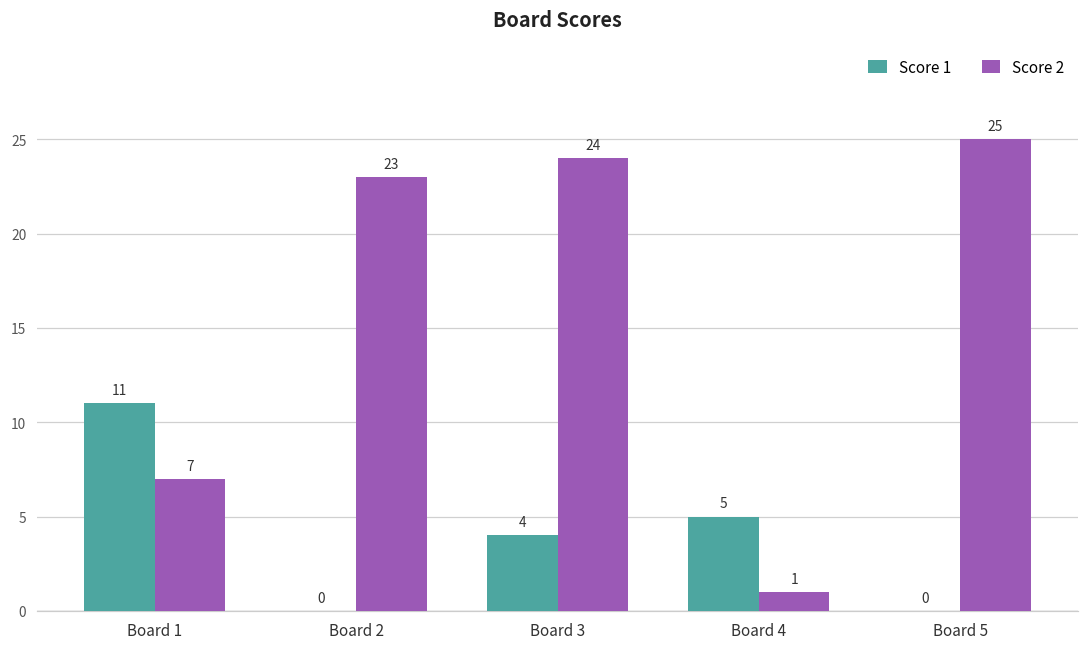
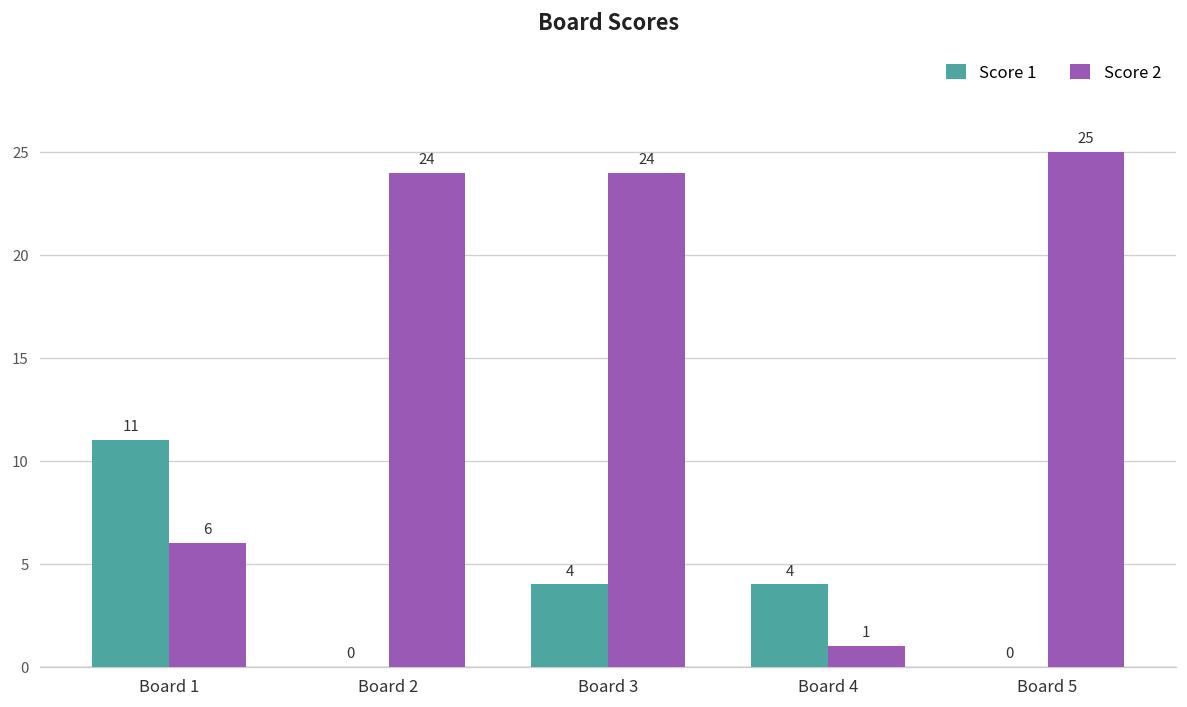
Score 2, Board 1: 7 -> 6
Score 2, Board 2: 23 -> 24
Score 1, Board 4: 5 -> 4
